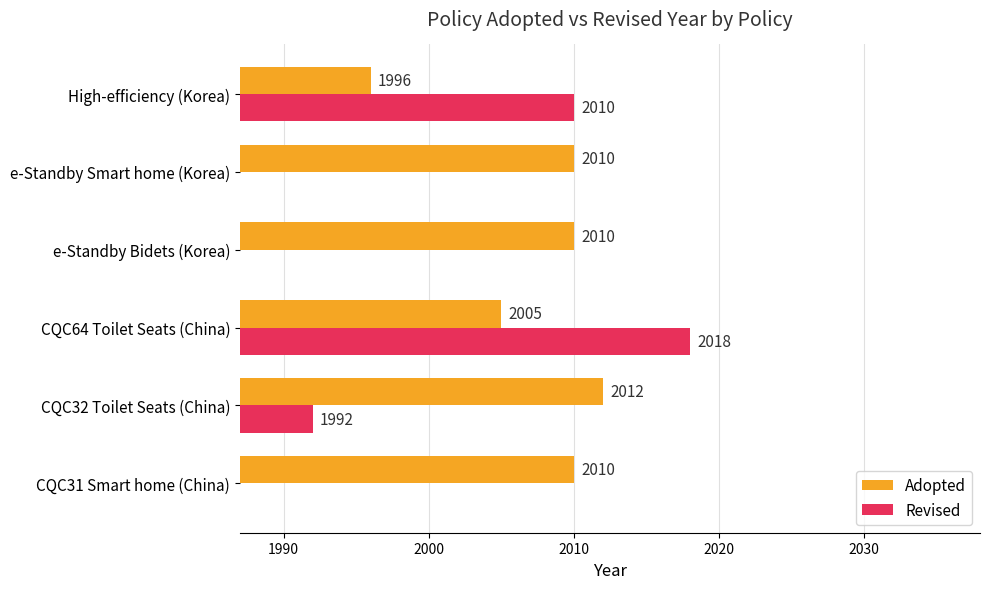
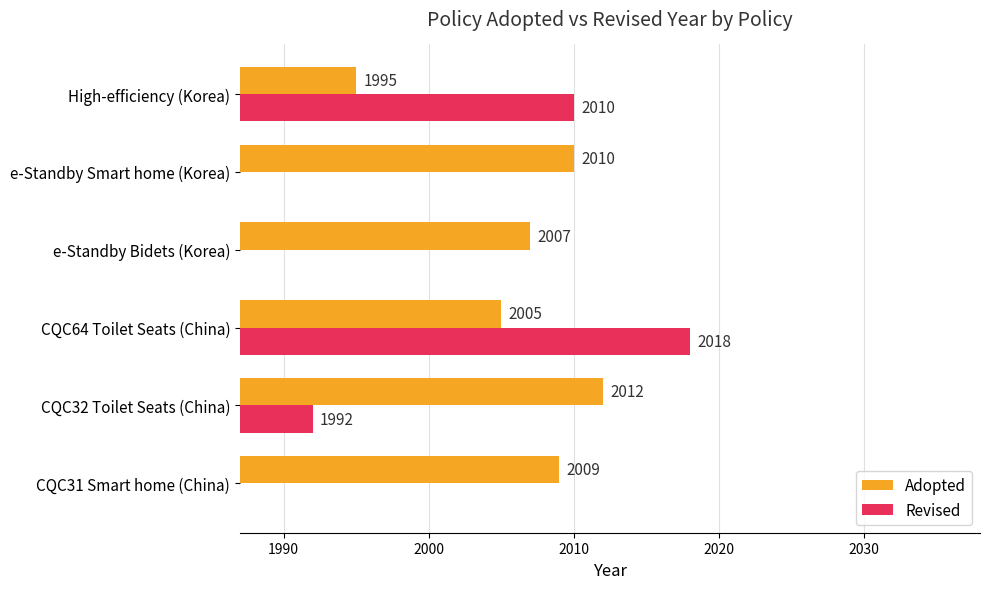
Adopted, High-efficiency (Korea): 1996 -> 1995
Adopted, e-Standby Bidets (Korea): 2010 -> 2007
Adopted, CQC31 Smart home (China): 2010 -> 2009
